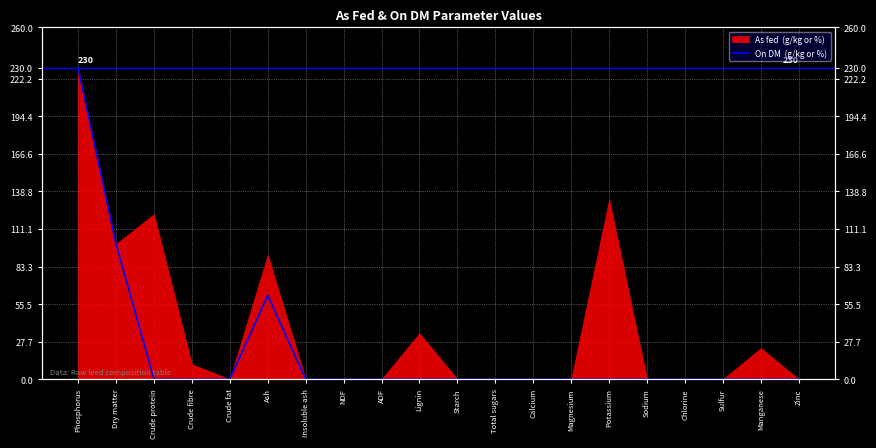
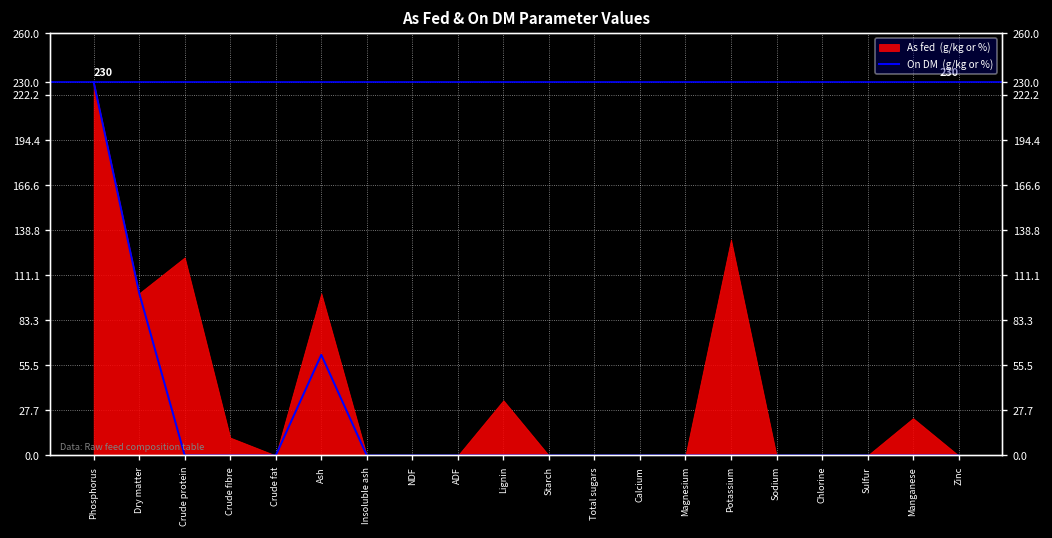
As fed (g/kg or %), Ash: 92 -> 100
